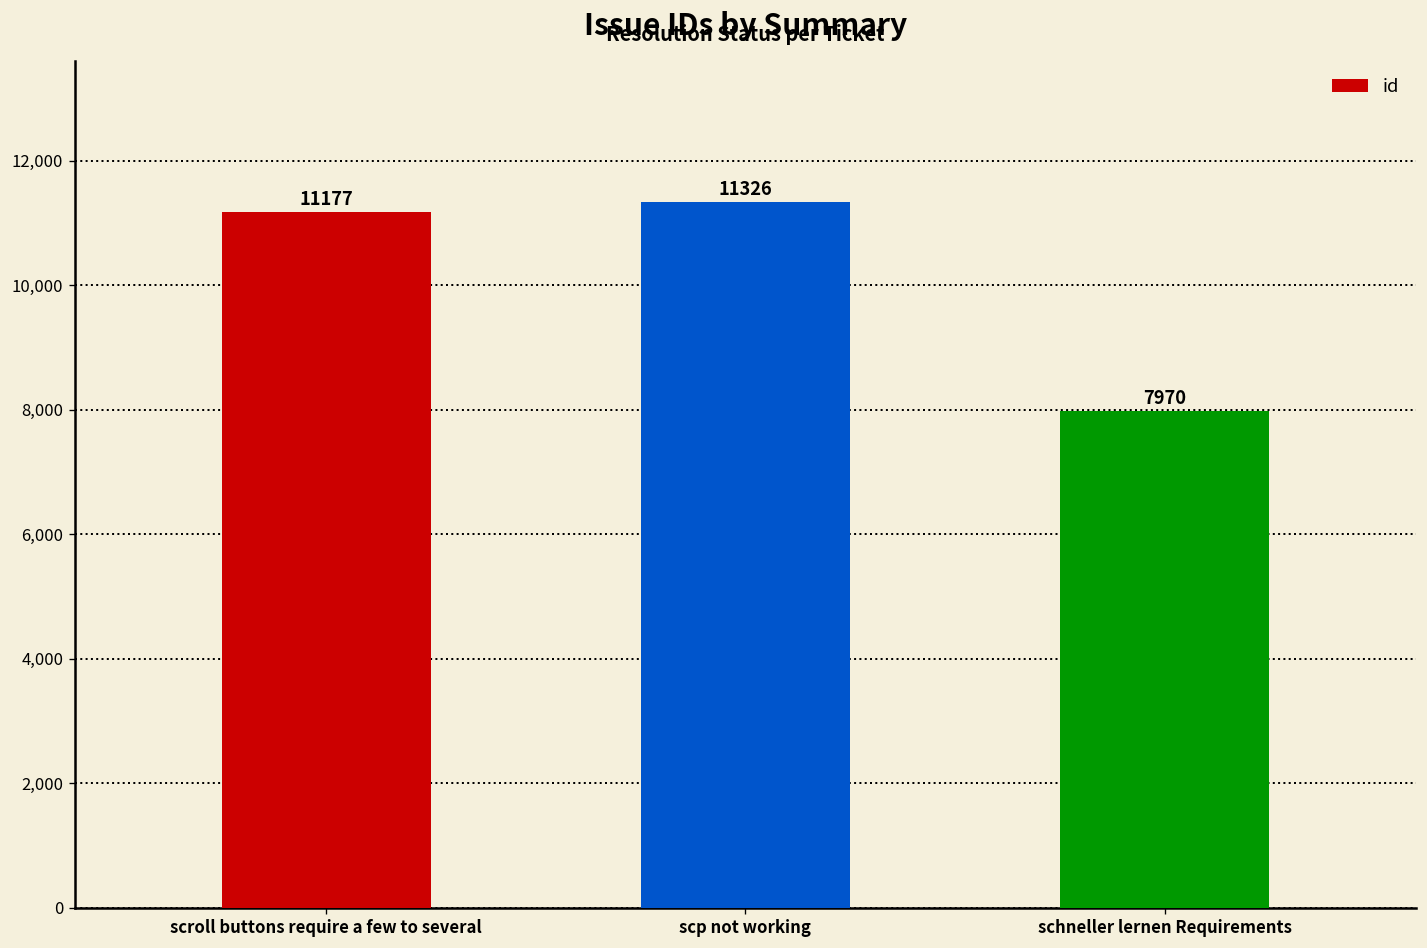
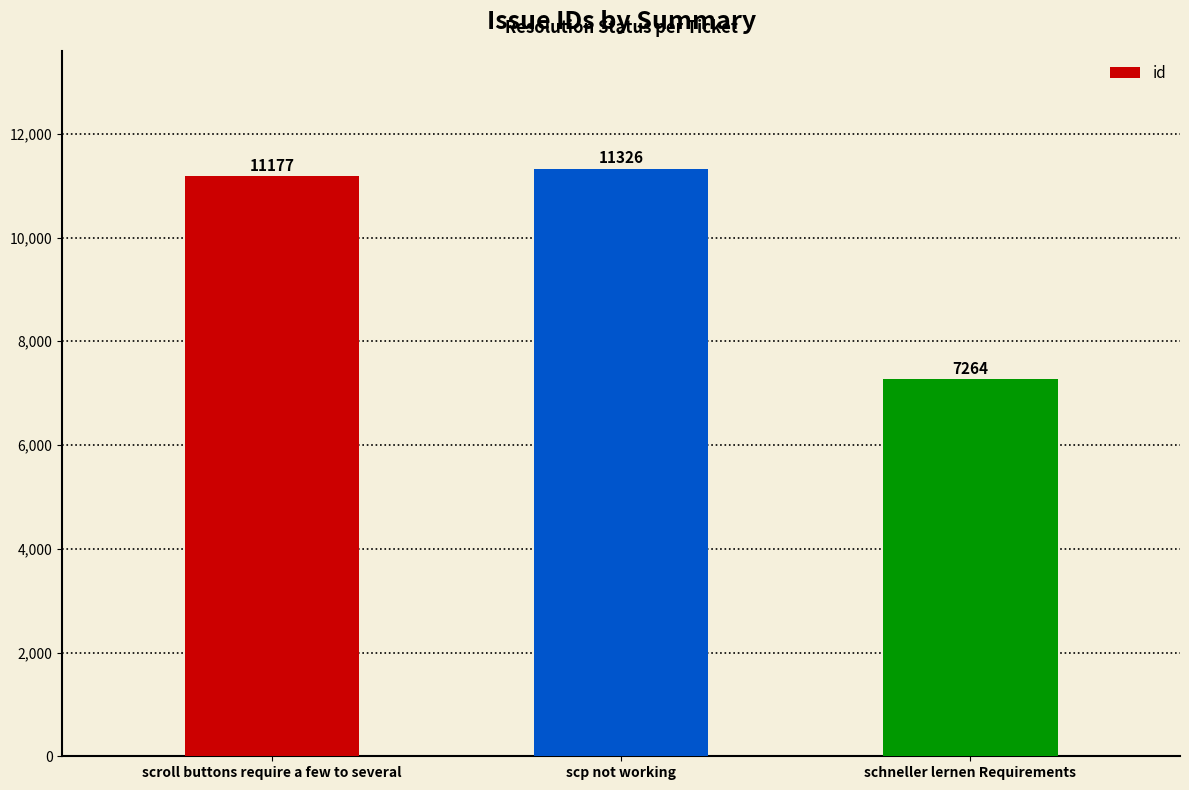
schneller lernen Requirements: 7970 -> 7264
